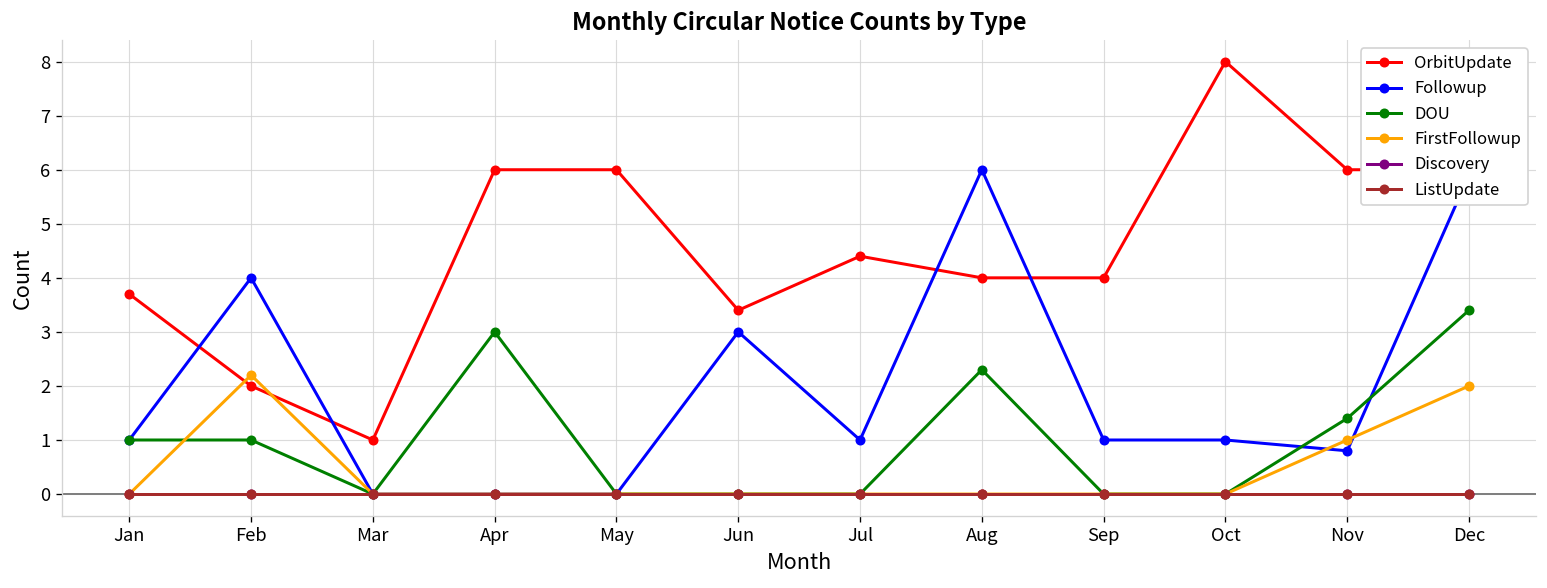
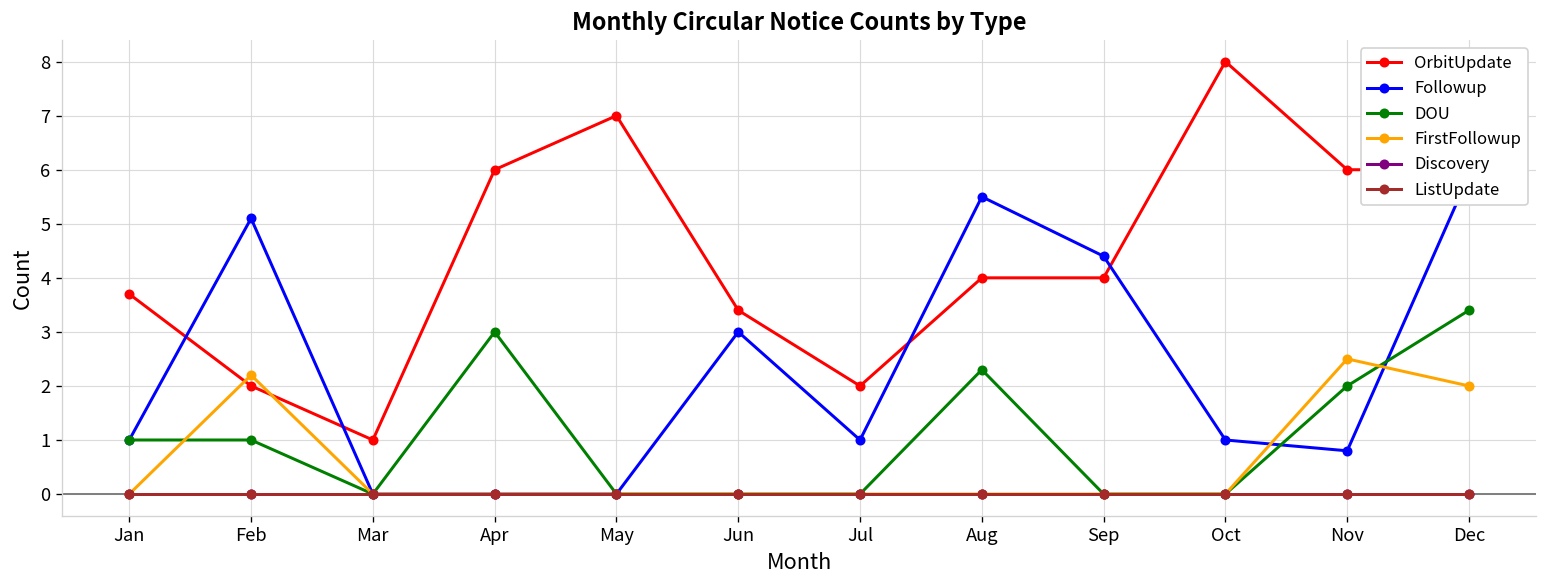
Followup, Feb: 4.0 -> 5.1
OrbitUpdate, May: 6 -> 7
OrbitUpdate, Jul: 4.4 -> 2.0
Followup, Aug: 6.0 -> 5.5
Followup, Sep: 1.0 -> 4.4
DOU, Nov: 1.4 -> 2.0
FirstFollowup, Nov: 1.0 -> 2.5
